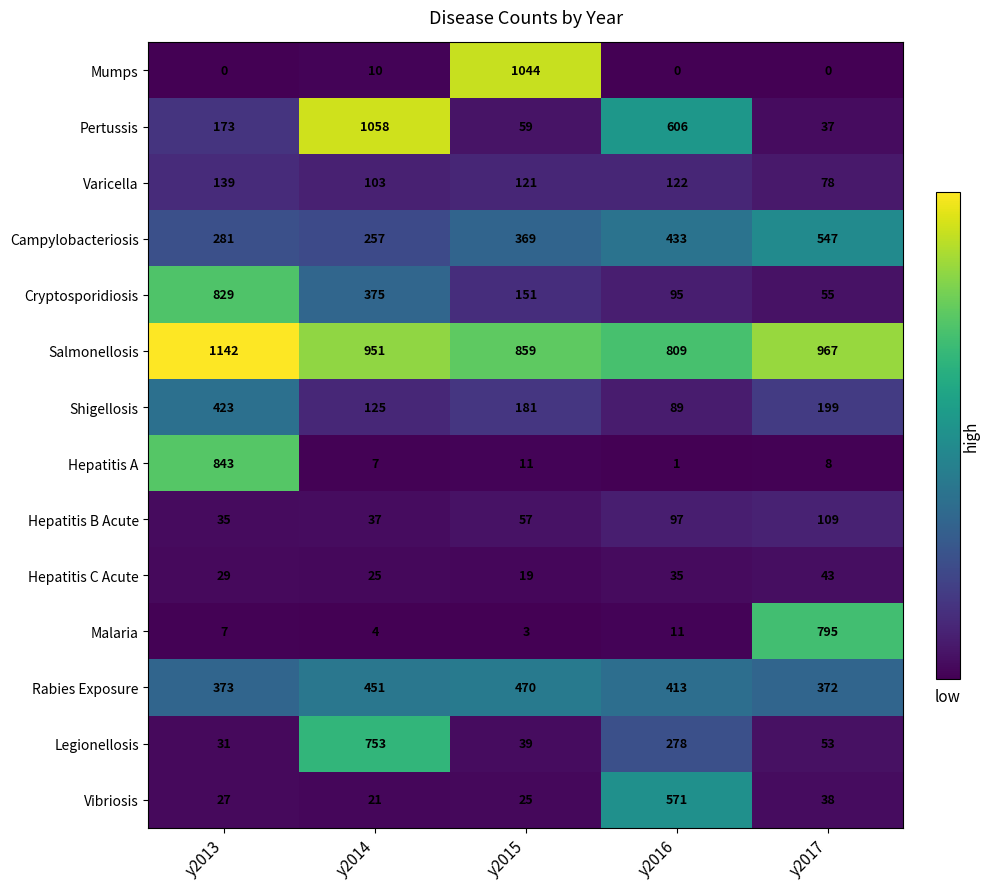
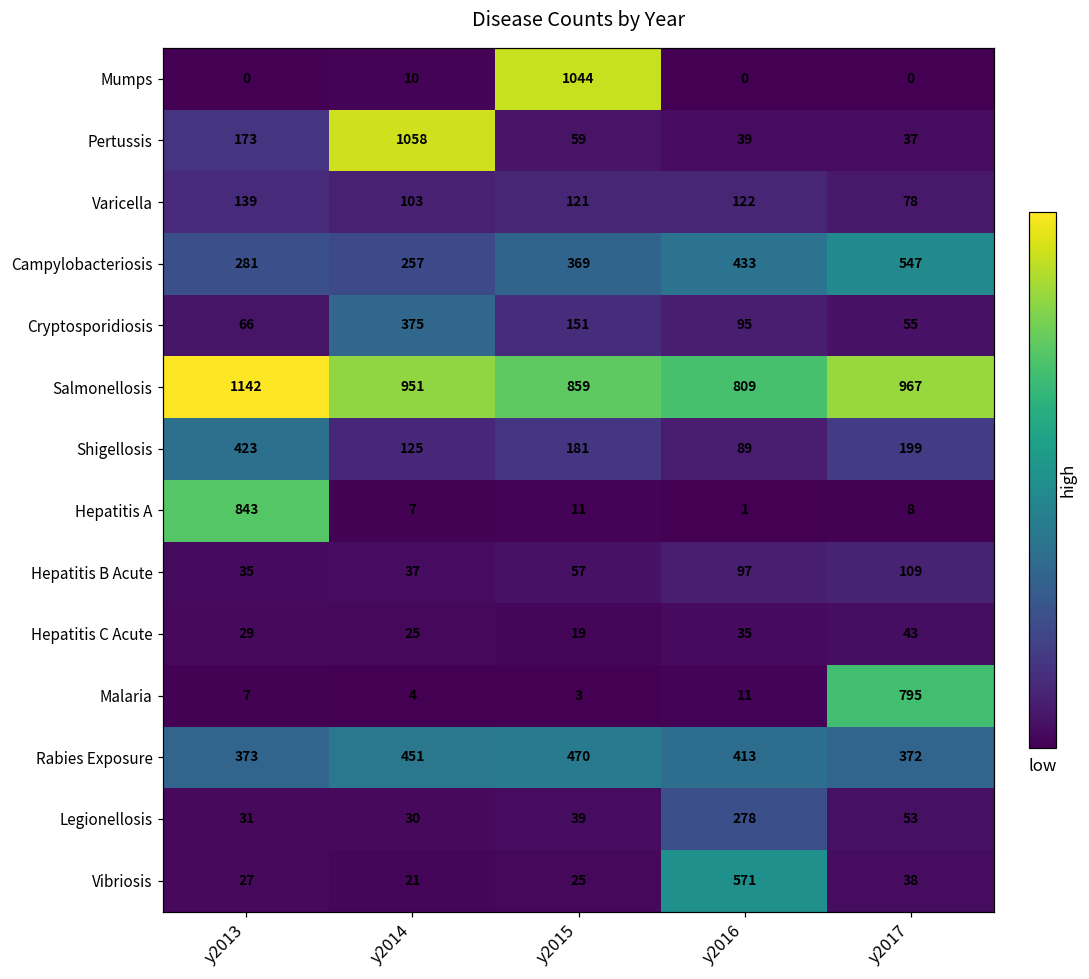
Pertussis, y2016: 606 -> 39
Cryptosporidiosis, y2013: 829 -> 66
Legionellosis, y2014: 753 -> 30
